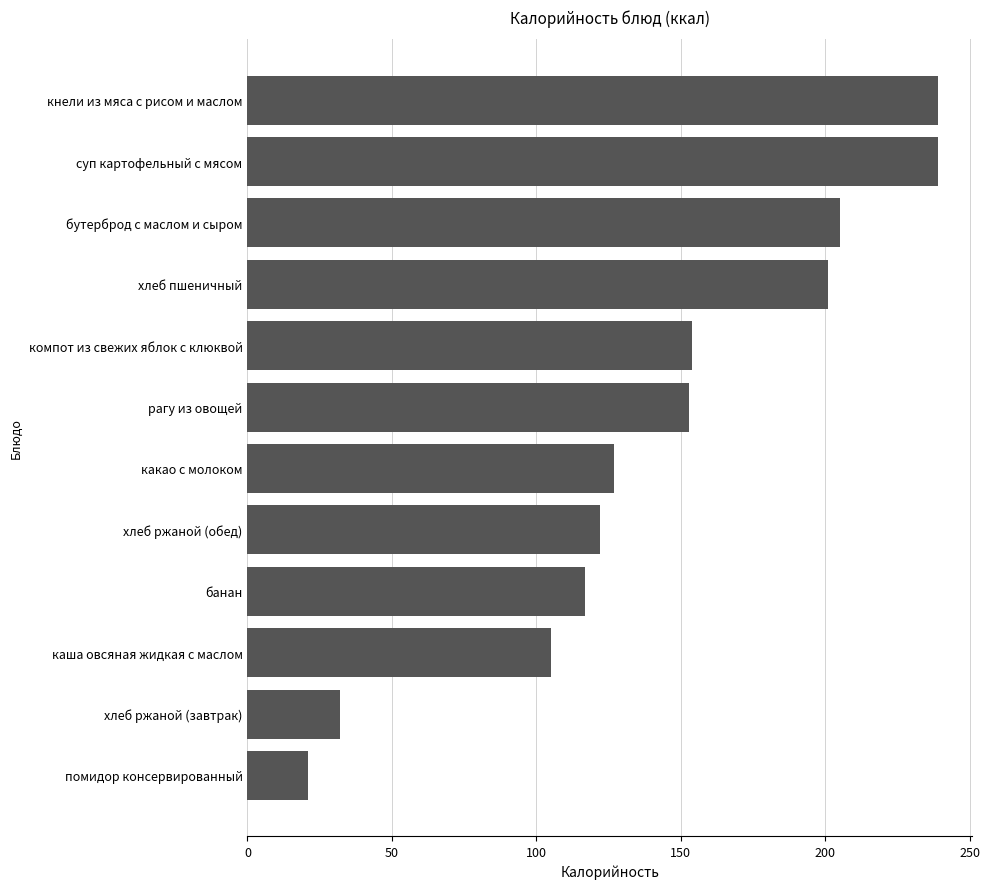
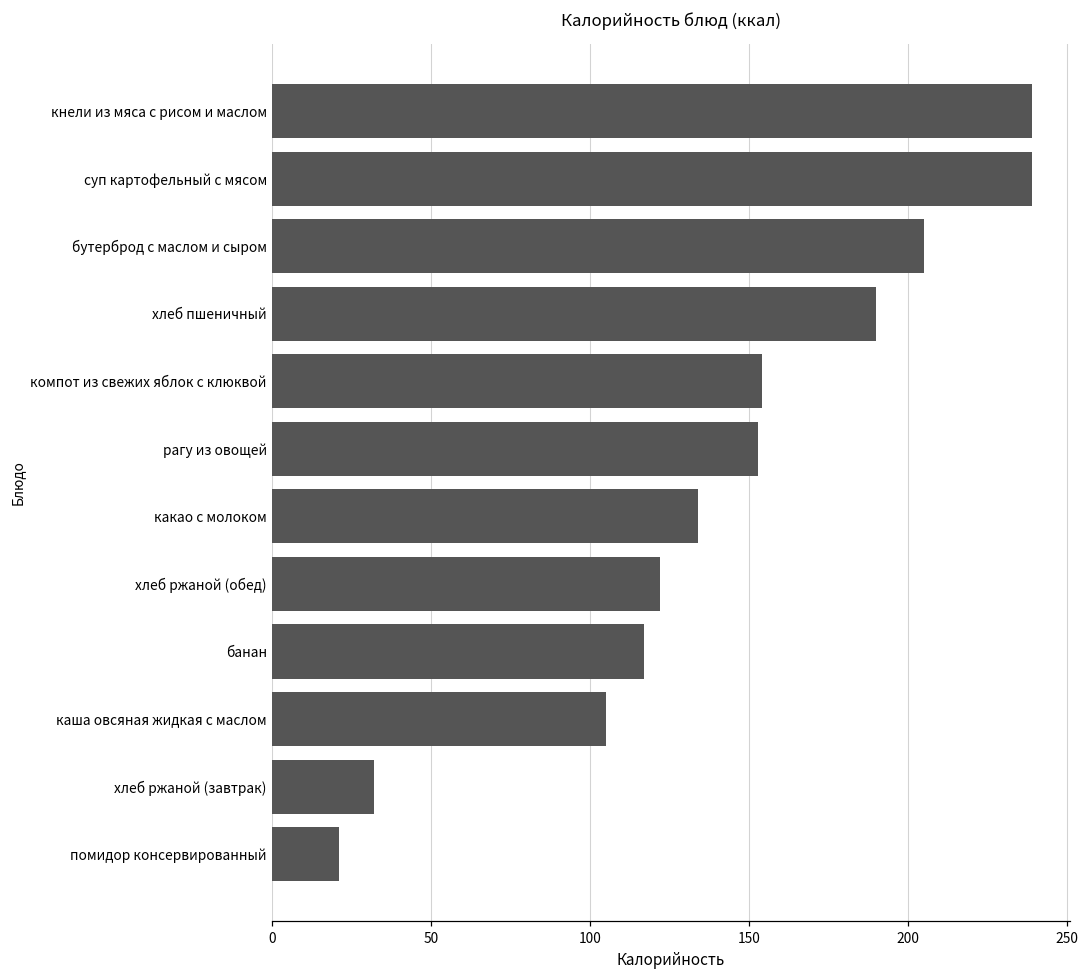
хлеб пшеничный: 201 -> 190
какао с молоком: 127 -> 134
